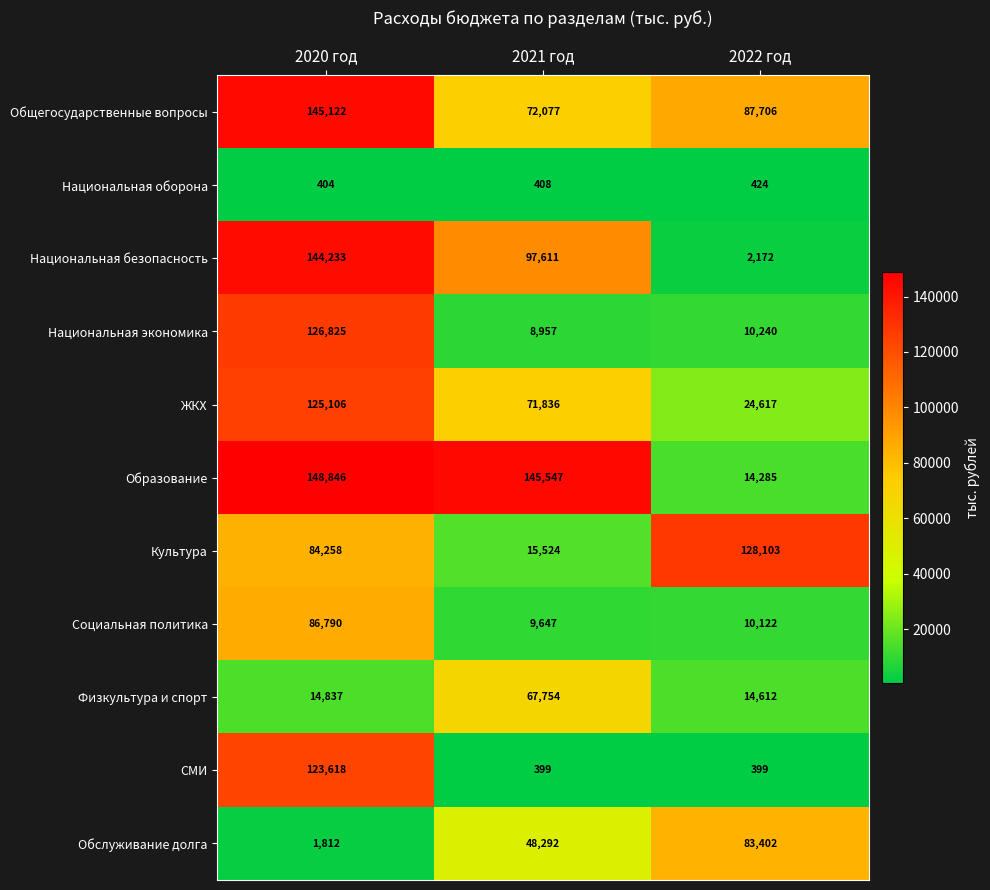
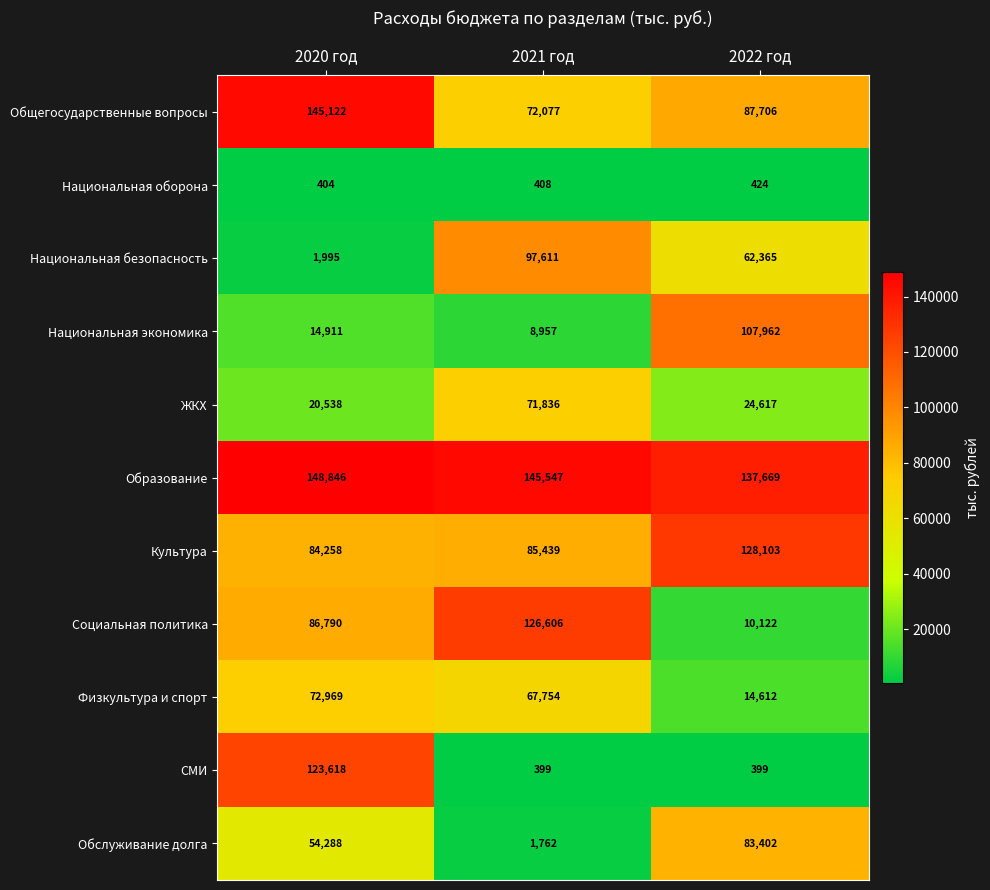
Национальная безопасность, 2020 год: 144,233 -> 1,995
Национальная безопасность, 2022 год: 2,172 -> 62,365
Национальная экономика, 2020 год: 126,825 -> 14,911
Национальная экономика, 2022 год: 10,240 -> 107,962
ЖКХ, 2020 год: 125,106 -> 20,538
Образование, 2022 год: 14,285 -> 137,669
Культура, 2021 год: 15,524 -> 85,439
Социальная политика, 2021 год: 9,647 -> 126,606
Физкультура и спорт, 2020 год: 14,837 -> 72,969
Обслуживание долга, 2020 год: 1,812 -> 54,288
Обслуживание долга, 2021 год: 48,292 -> 1,762
